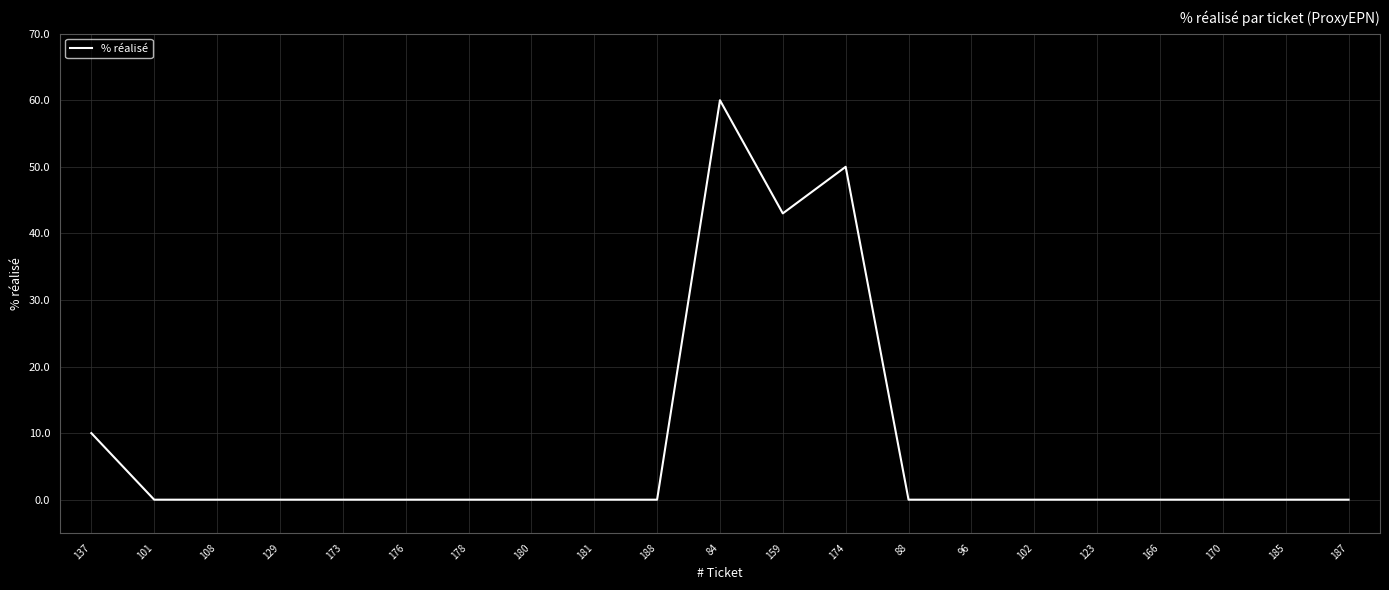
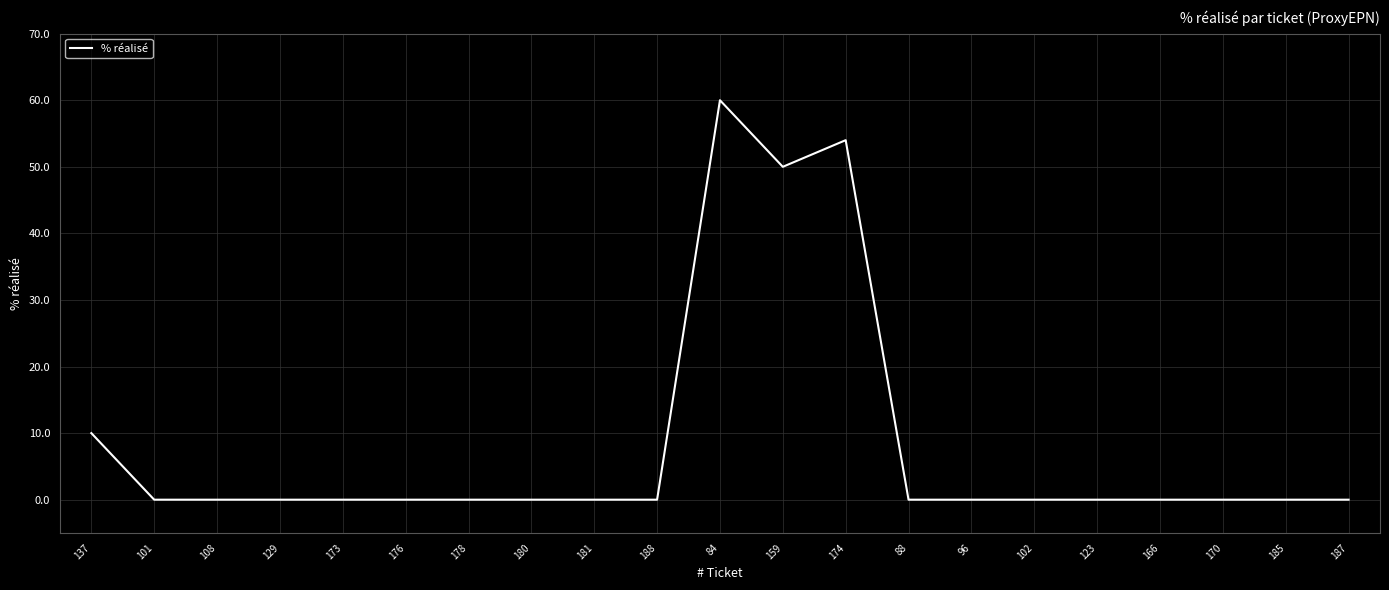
159: 43 -> 50
174: 50 -> 54
